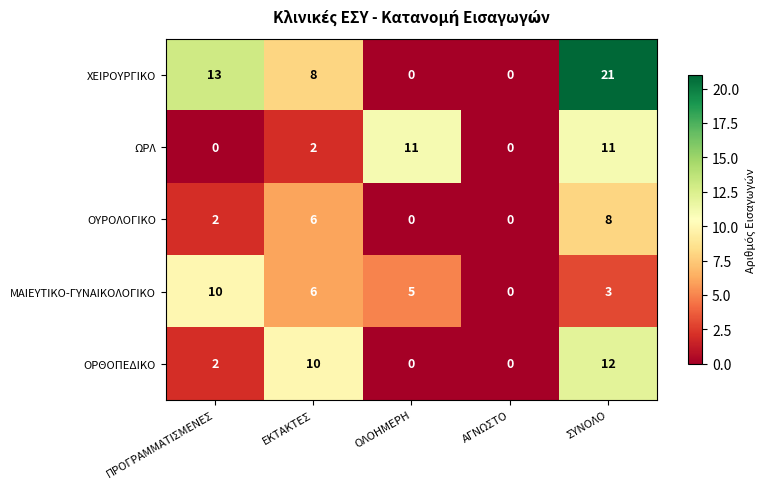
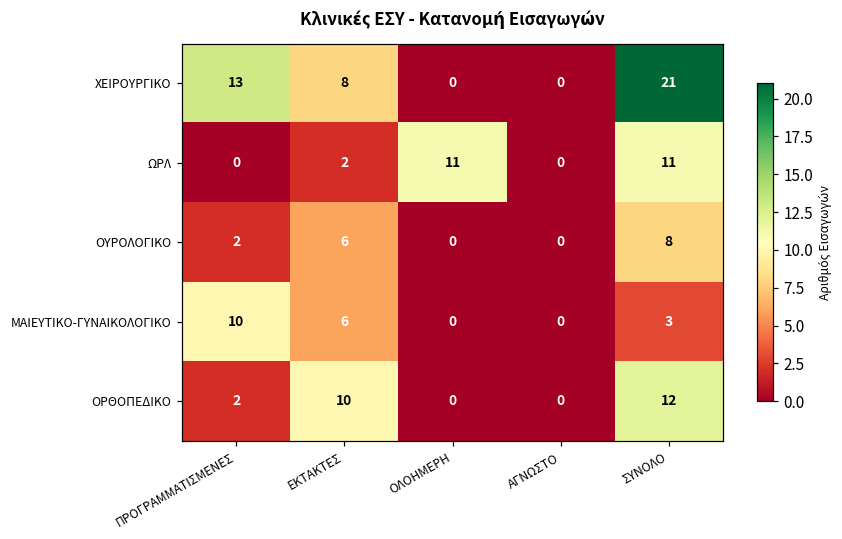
ΜΑΙΕΥΤΙΚΟ-ΓΥΝΑΙΚΟΛΟΓΙΚΟ, ΟΛΟΗΜΕΡΗ: 5 -> 0
